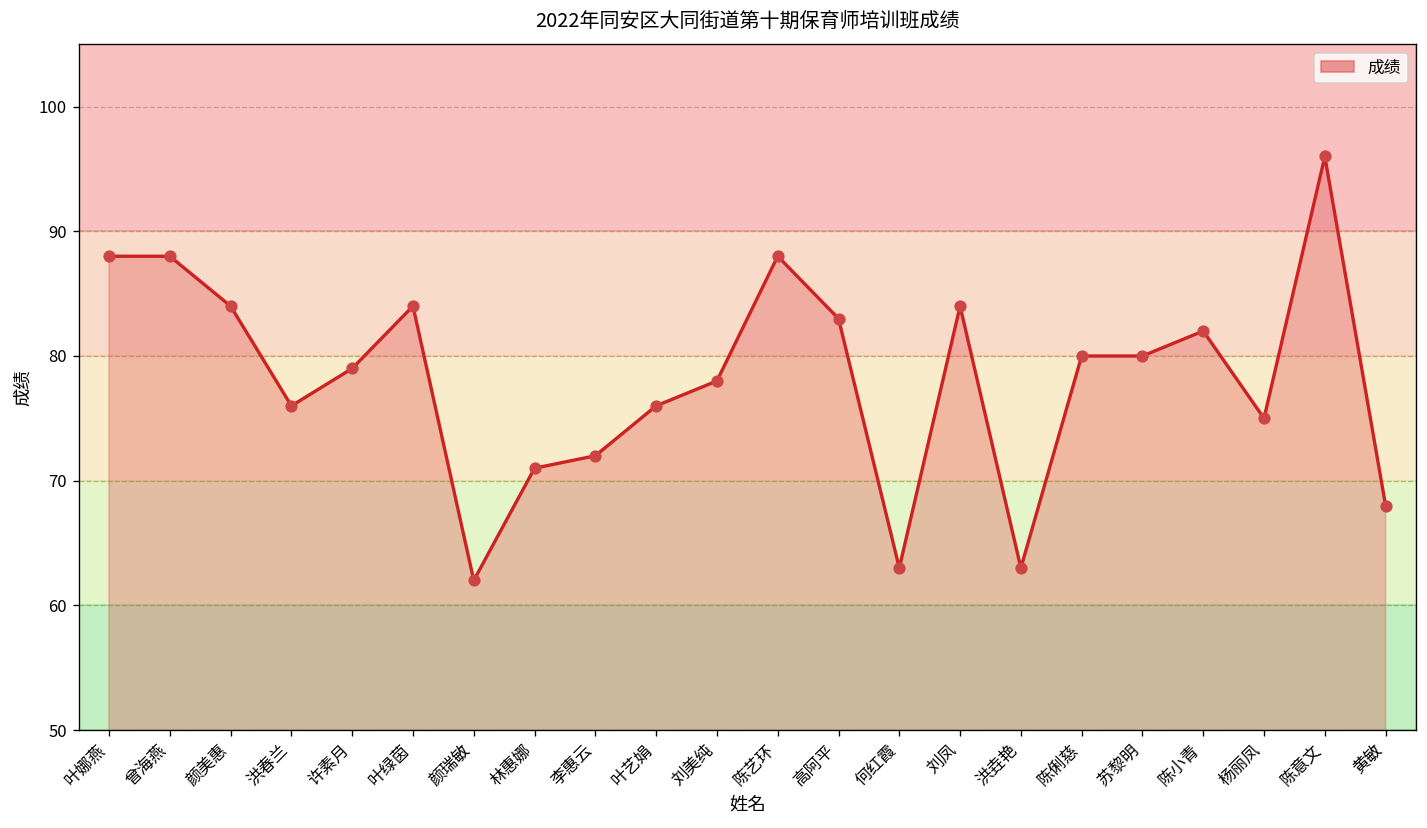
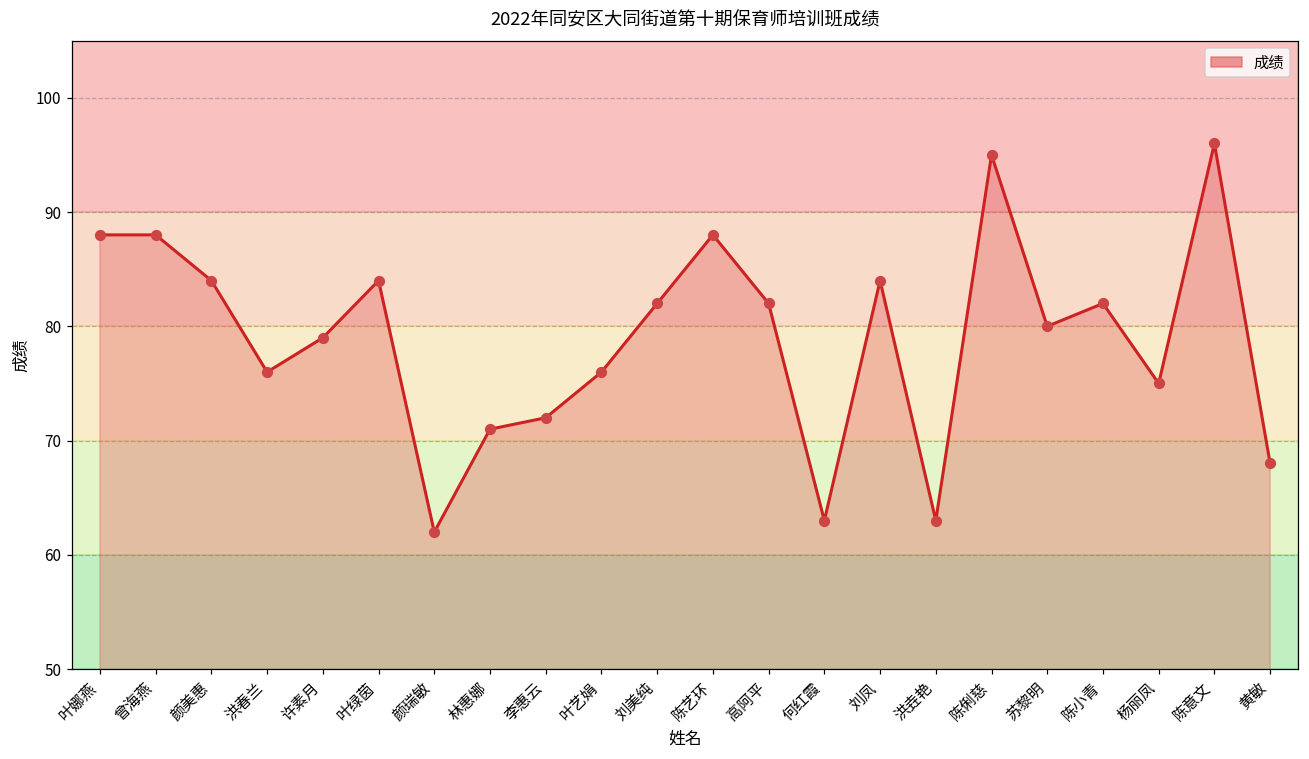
刘美纯: 78 -> 82
高阿平: 83 -> 82
陈俐慈: 80 -> 95
